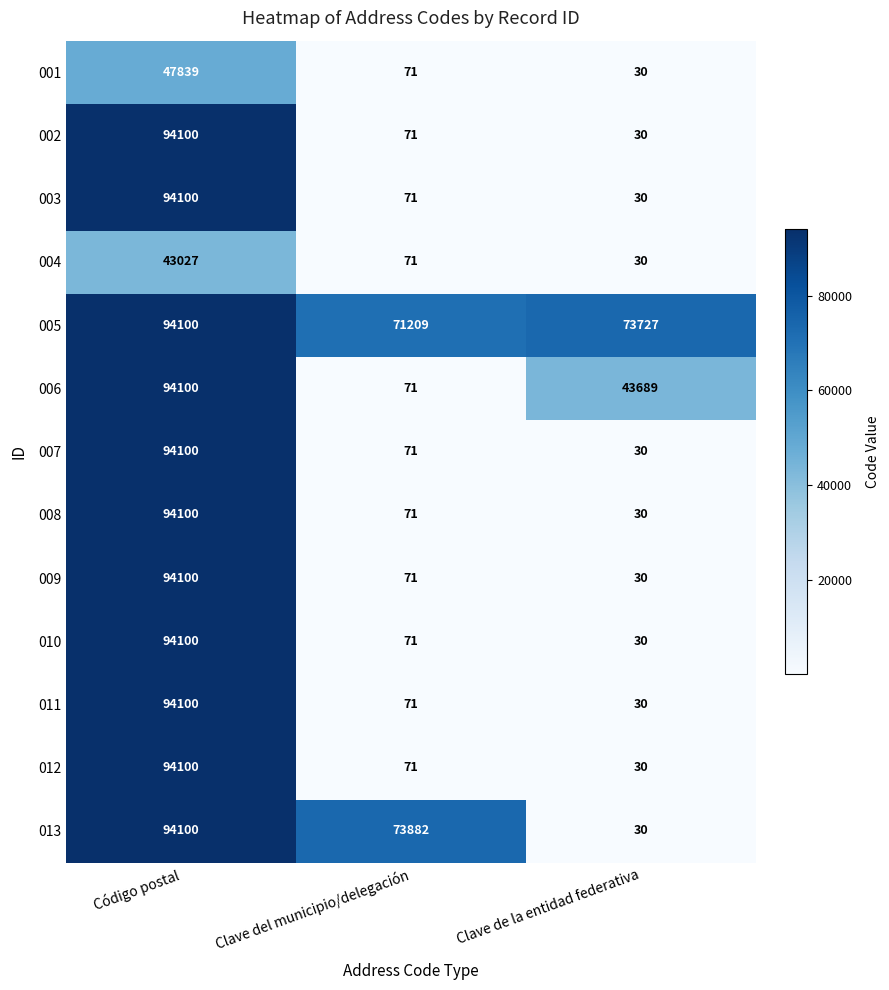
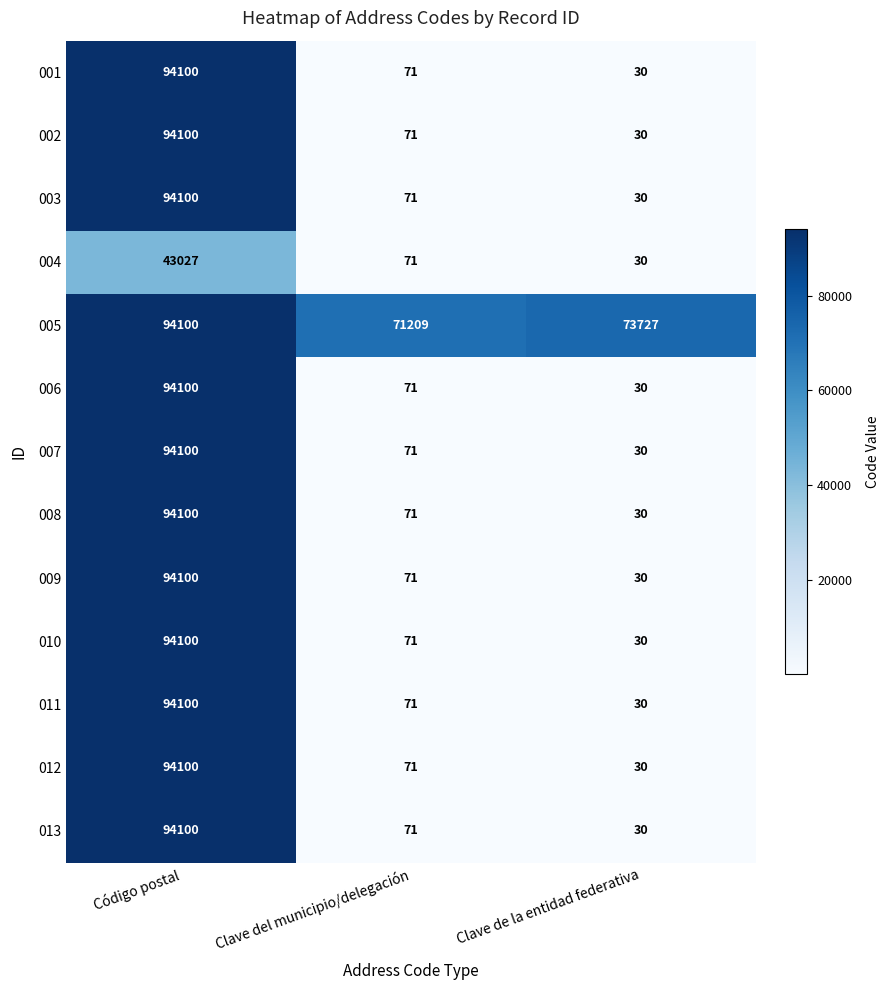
001, Código postal: 47839 -> 94100
006, Clave de la entidad federativa: 43689 -> 30
013, Clave del municipio/delegación: 73882 -> 71
